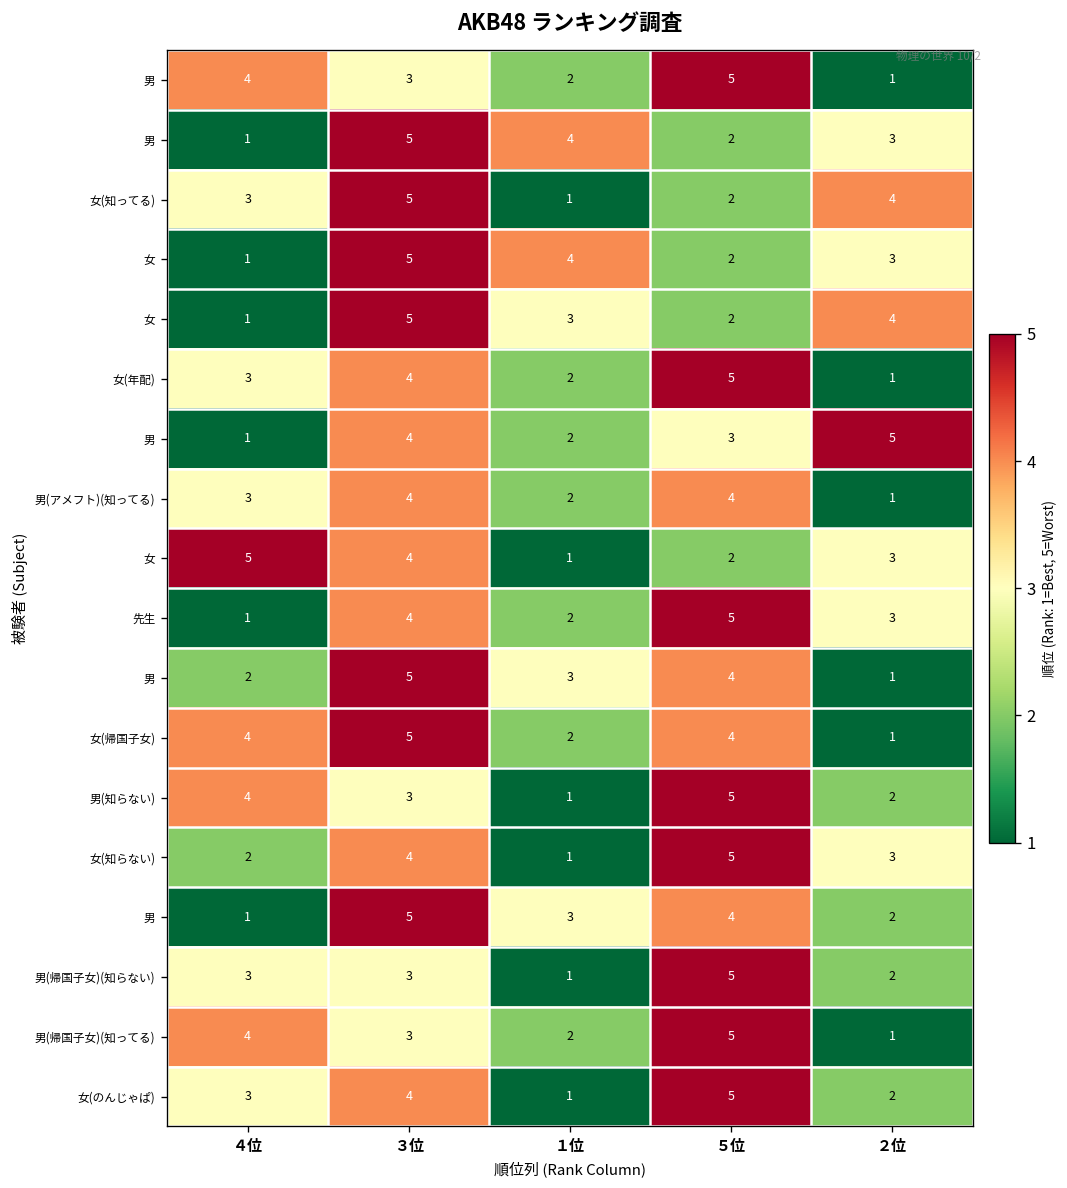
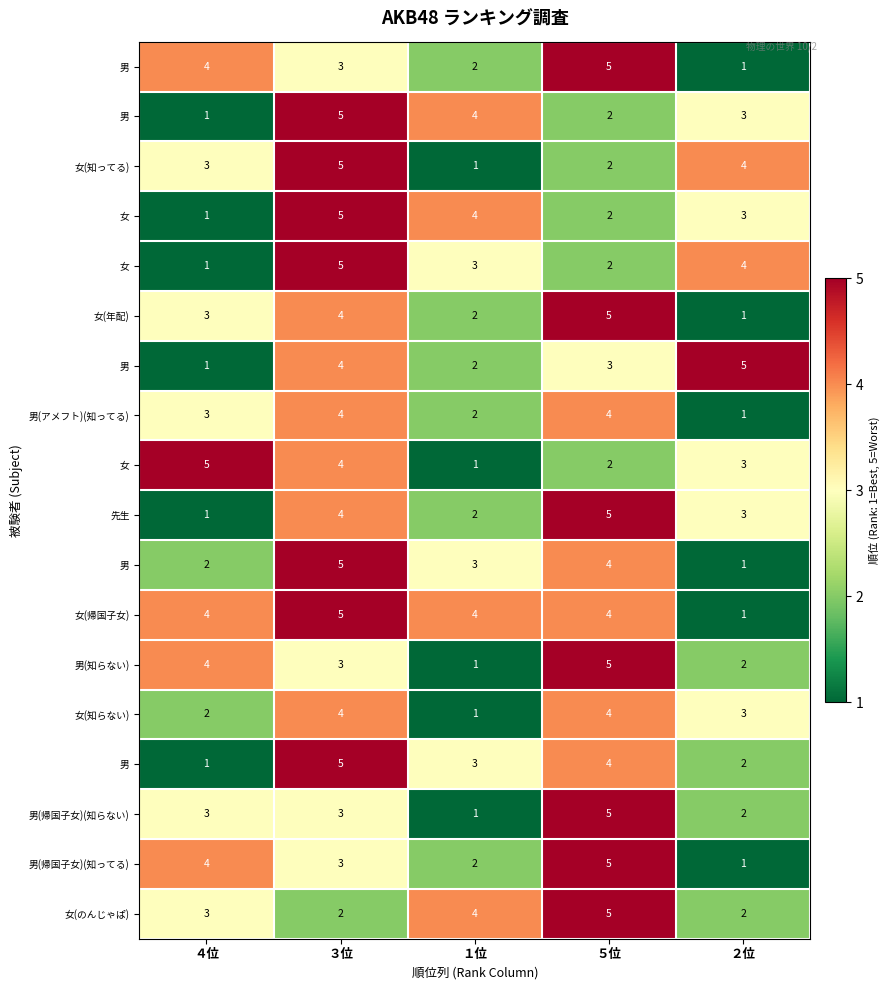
女(帰国子女), １位: 2 -> 4
女(知らない), ５位: 5 -> 4
女(のんじゃぱ), ３位: 4 -> 2
女(のんじゃぱ), １位: 1 -> 4
